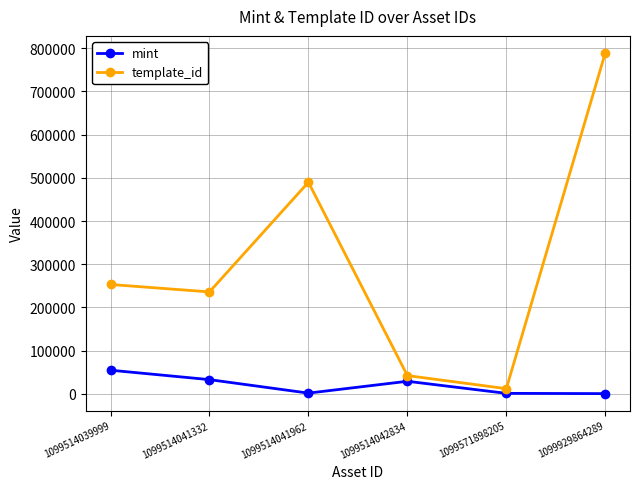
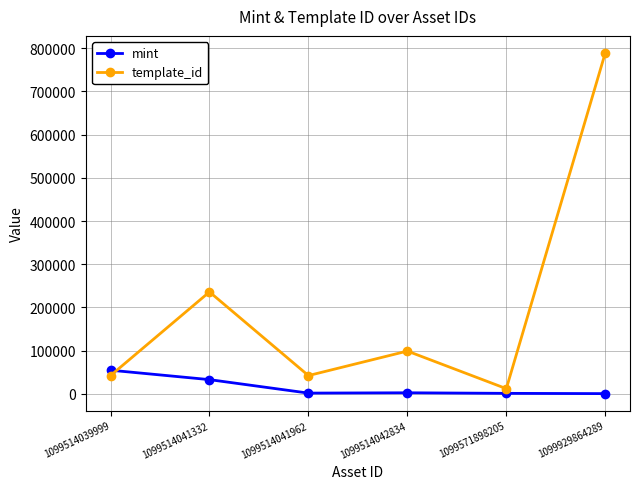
template_id, 1099514039999: 250000 -> 40000
template_id, 1099514041962: 490000 -> 40000
mint, 1099514042834: 30000 -> 0
template_id, 1099514042834: 40000 -> 100000
